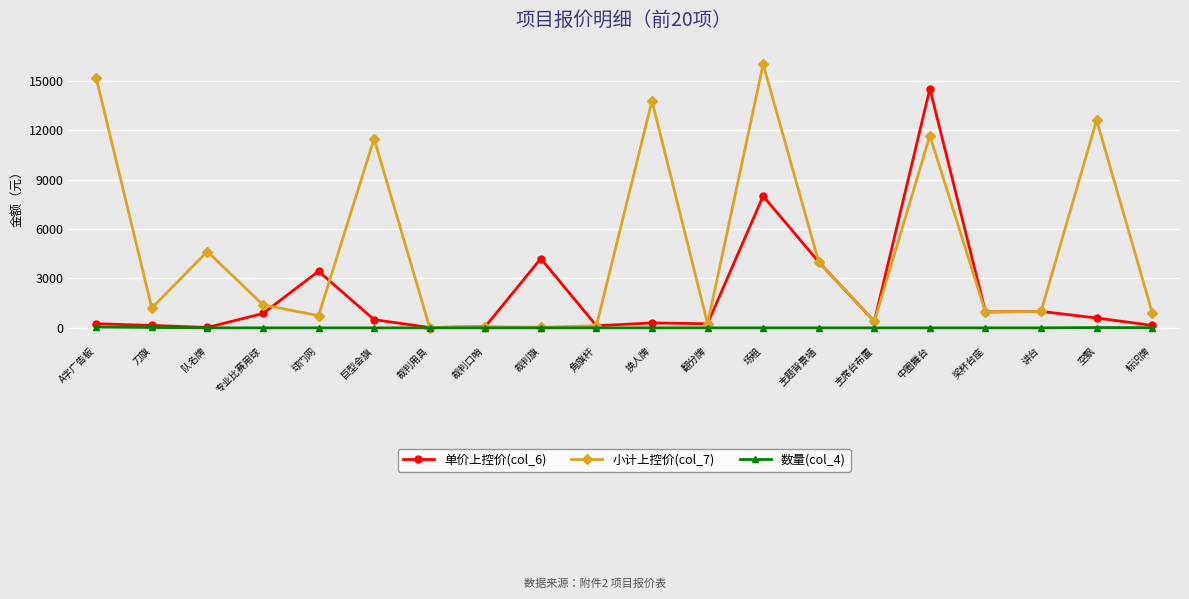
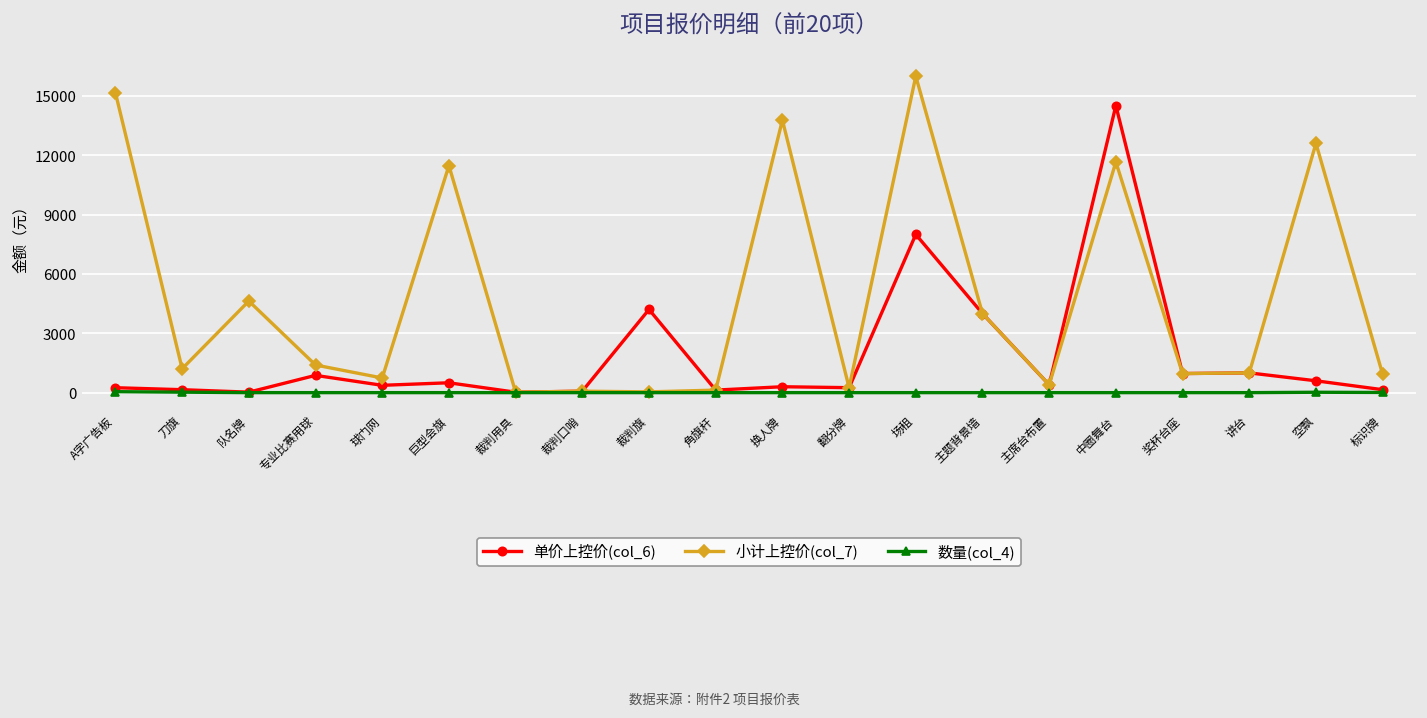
单价上控价(col_6), 球门网: 3400 -> 400
